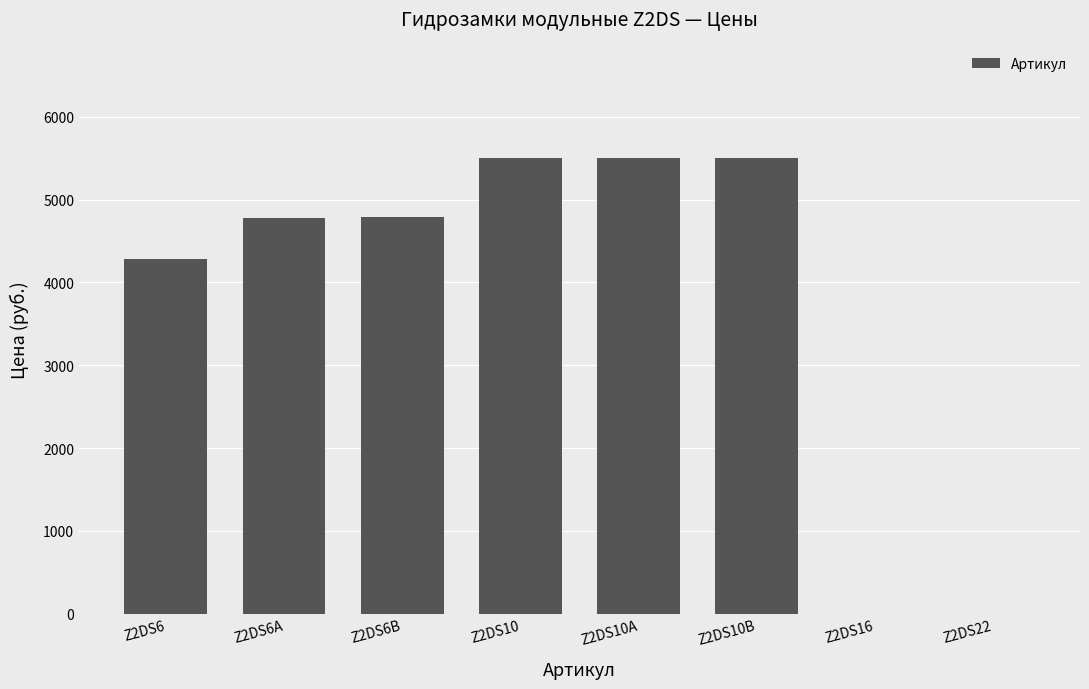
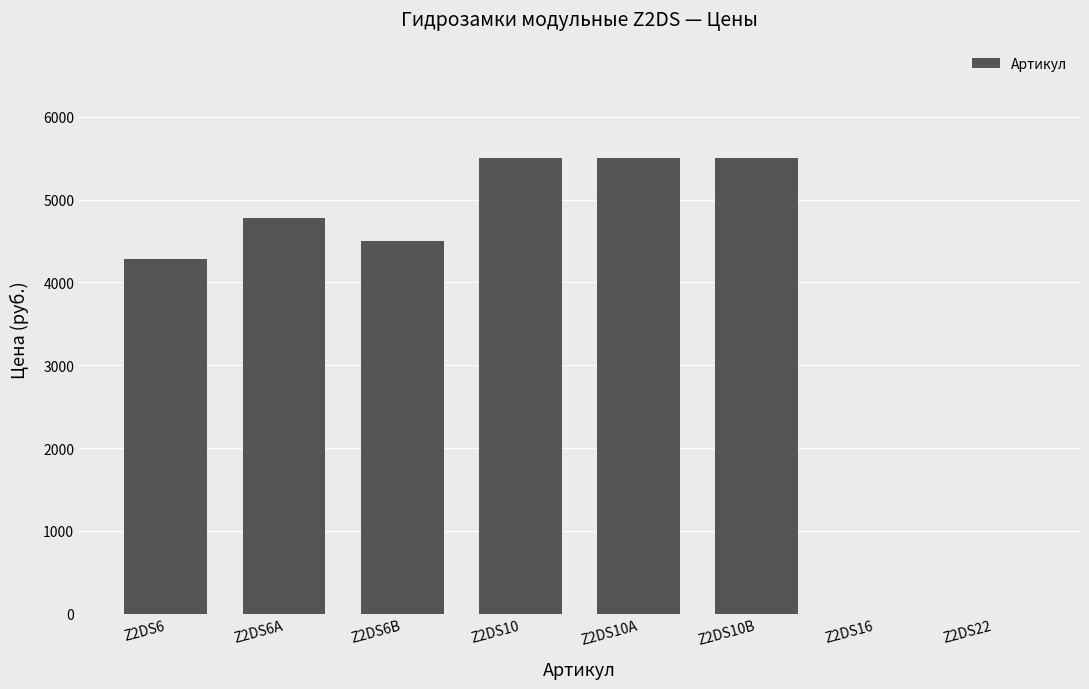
Z2DS6B: 4800 -> 4500
